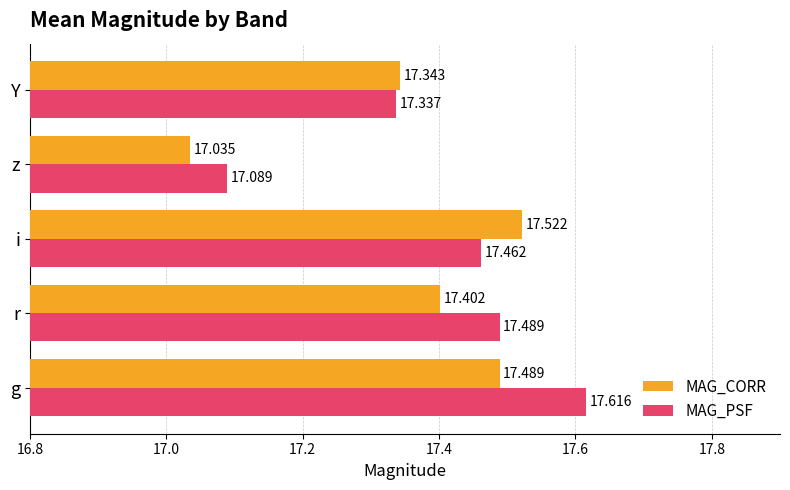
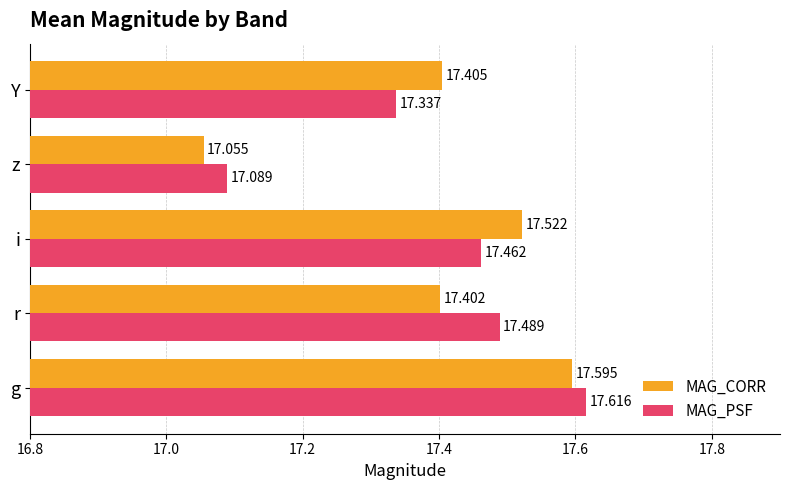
MAG_CORR, Y: 17.343 -> 17.405
MAG_CORR, z: 17.035 -> 17.055
MAG_CORR, g: 17.489 -> 17.595
